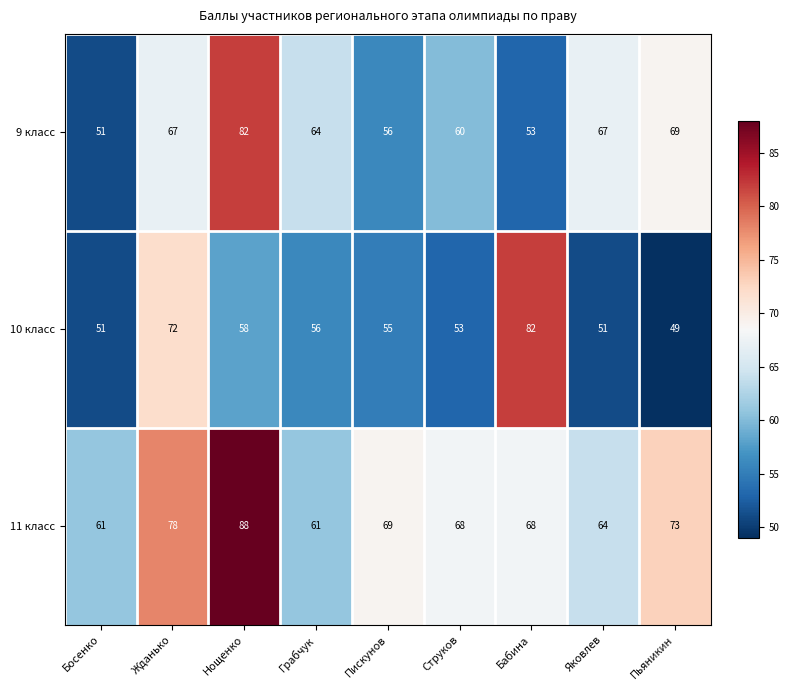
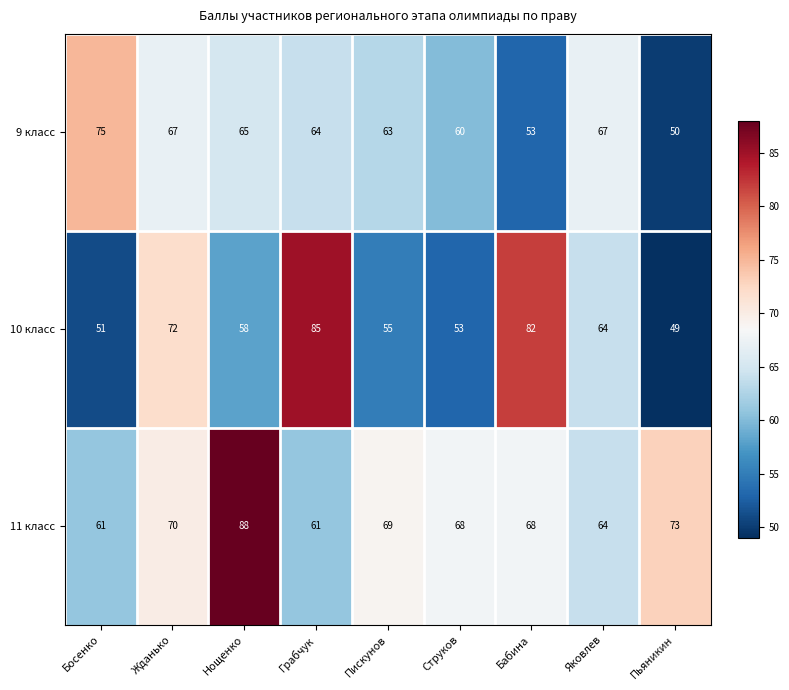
9 класс, Босенко: 51 -> 75
9 класс, Нощенко: 82 -> 65
9 класс, Пискунов: 56 -> 63
9 класс, Пьяникин: 69 -> 50
10 класс, Грабчук: 56 -> 85
10 класс, Яковлев: 51 -> 64
11 класс, Жданько: 78 -> 70
